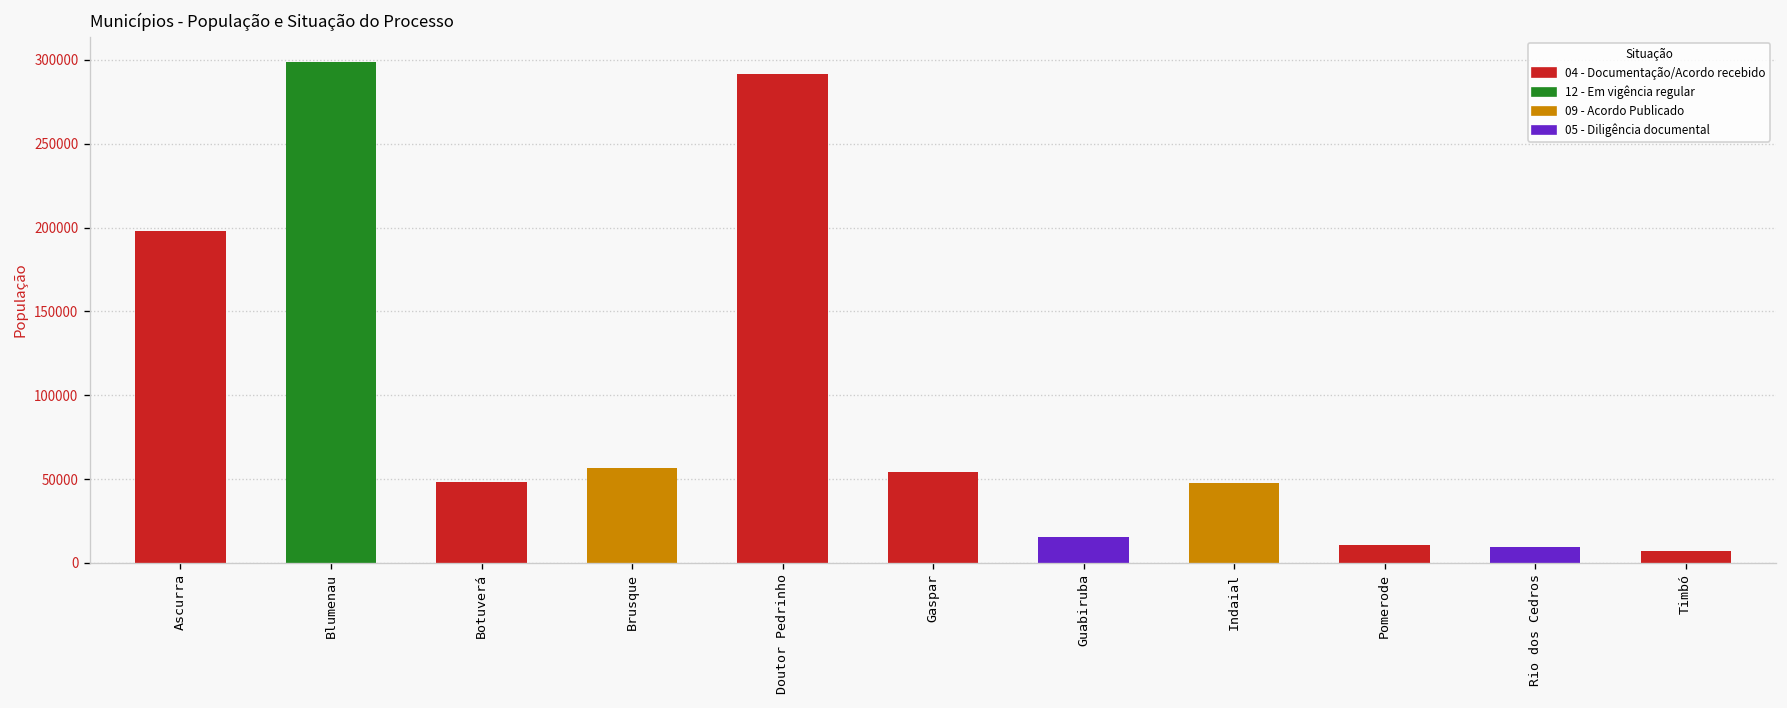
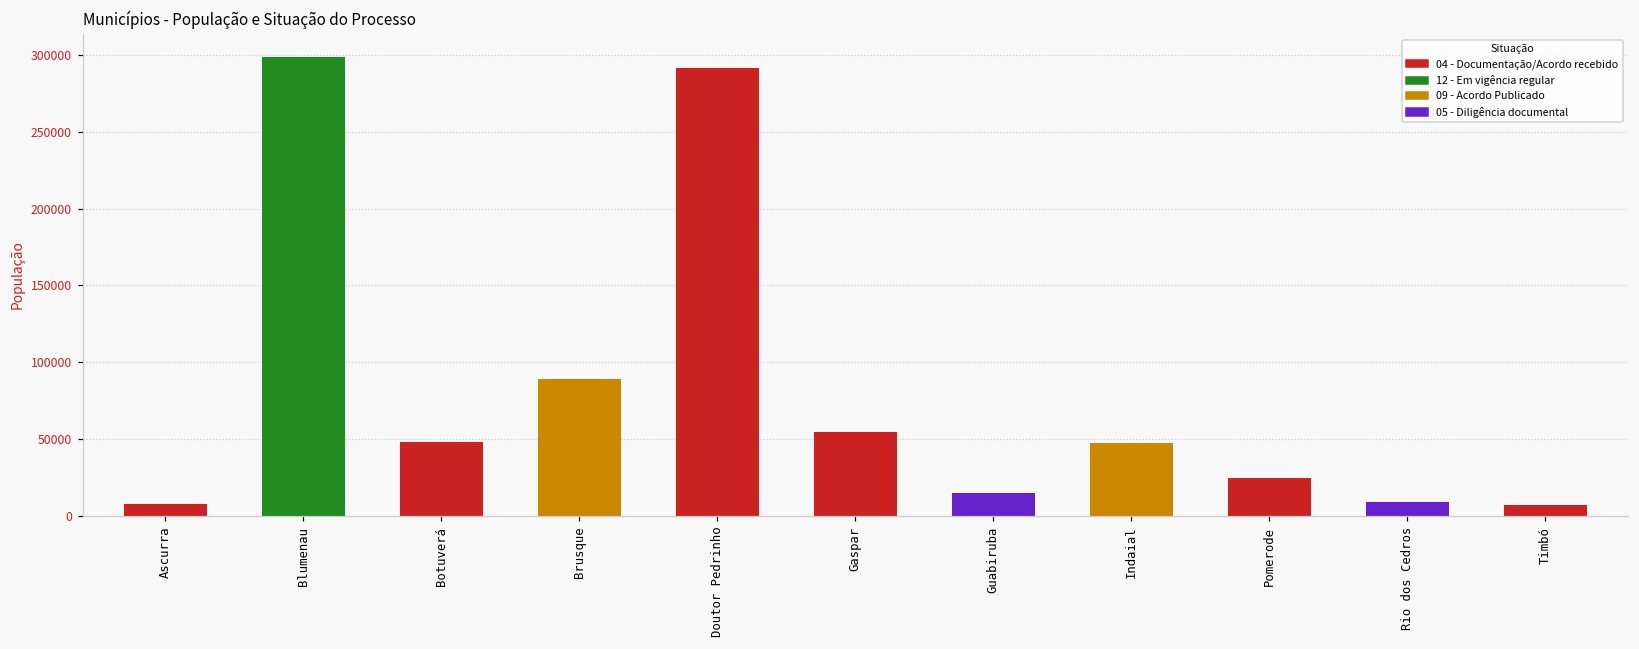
Ascurra: 198000 -> 8000
Brusque: 57000 -> 89000
Pomerode: 11000 -> 25000
